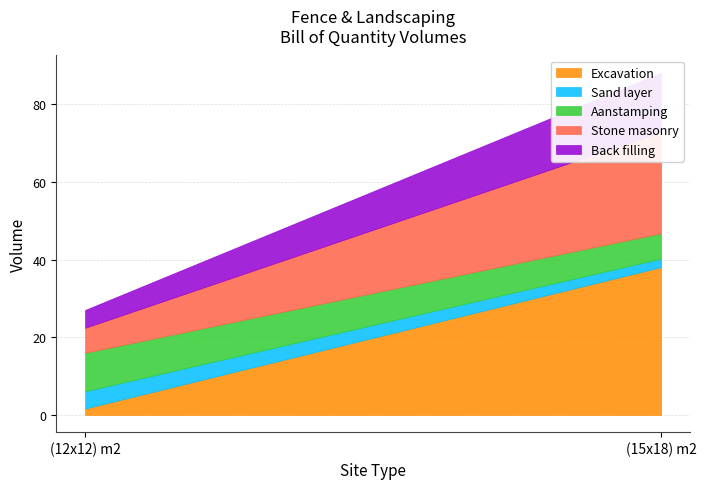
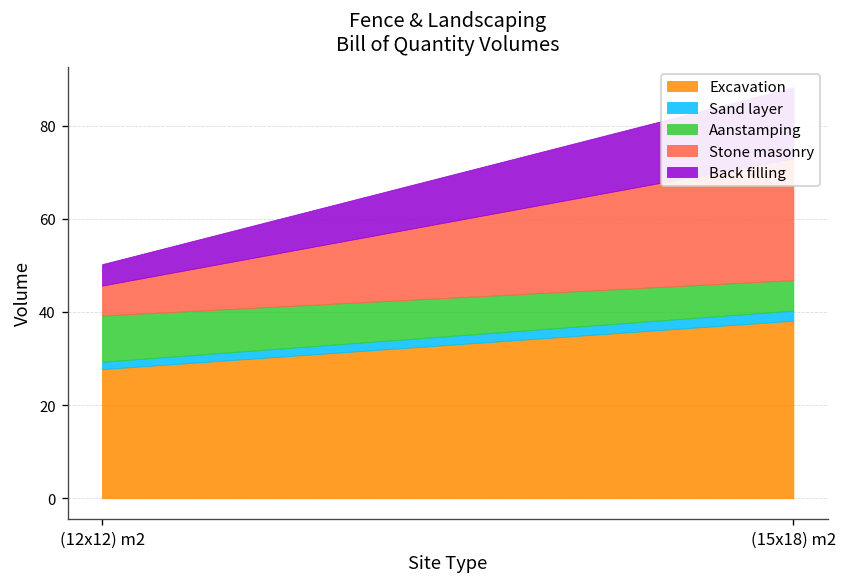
Excavation, (12x12) m2: 2 -> 28
Sand layer, (12x12) m2: 4 -> 2
